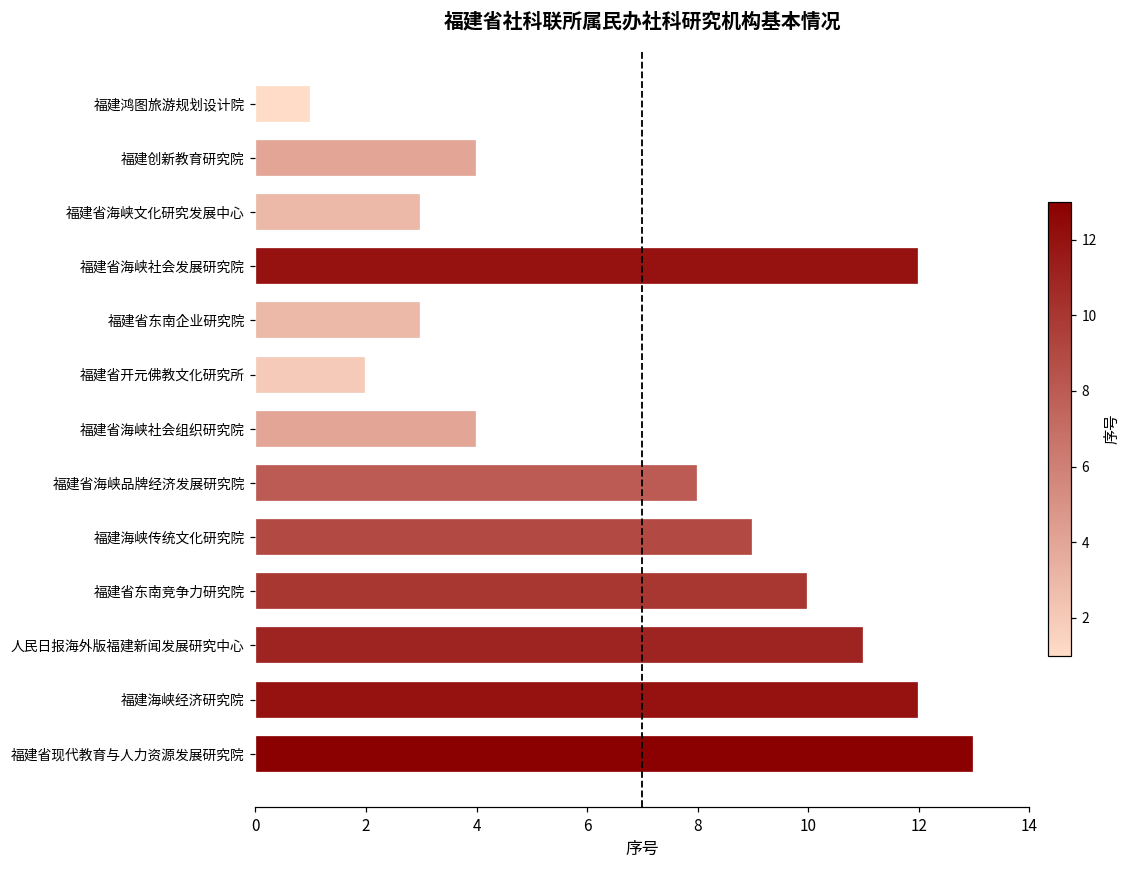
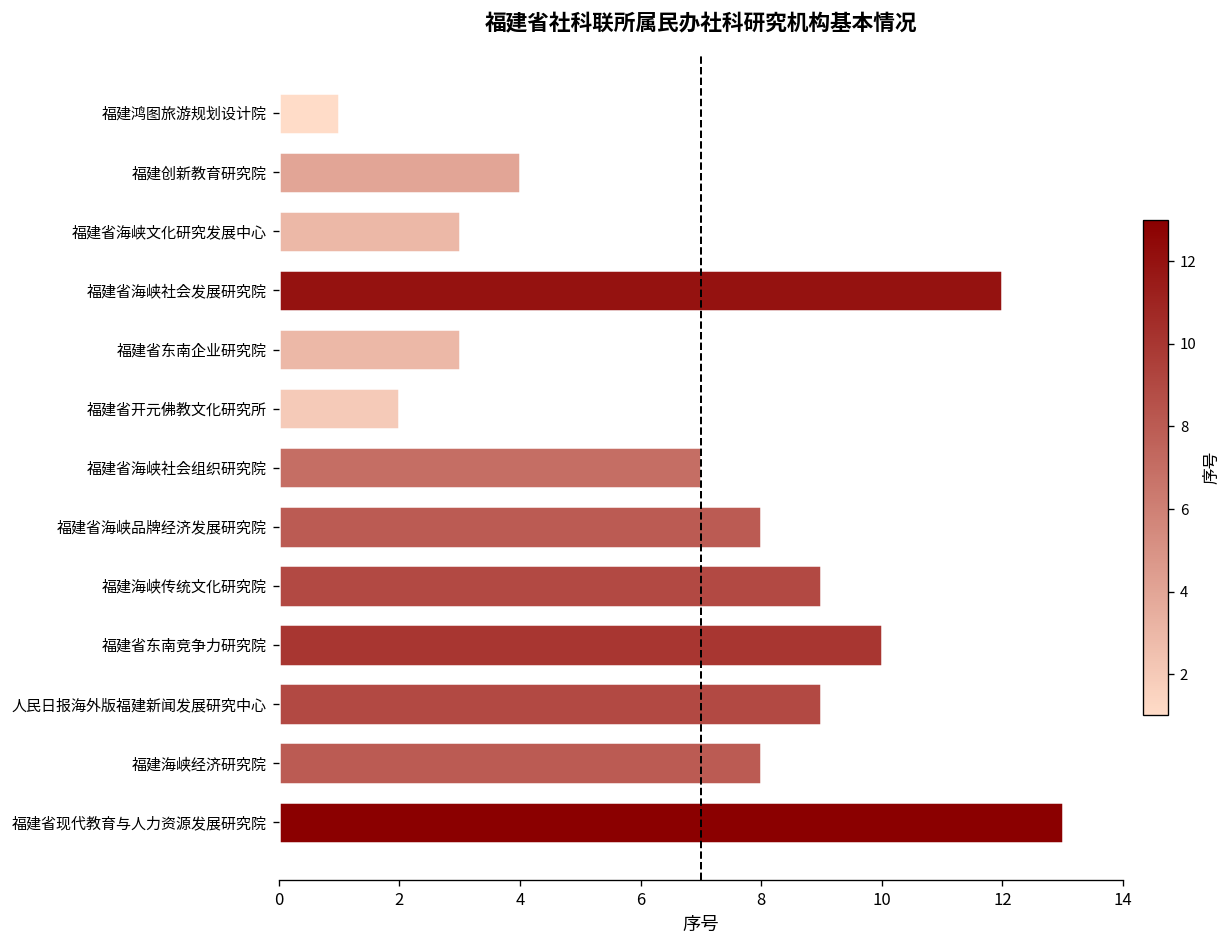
福建省海峡社会组织研究院: 4 -> 7
人民日报海外版福建新闻发展研究中心: 11 -> 9
福建海峡经济研究院: 12 -> 8
